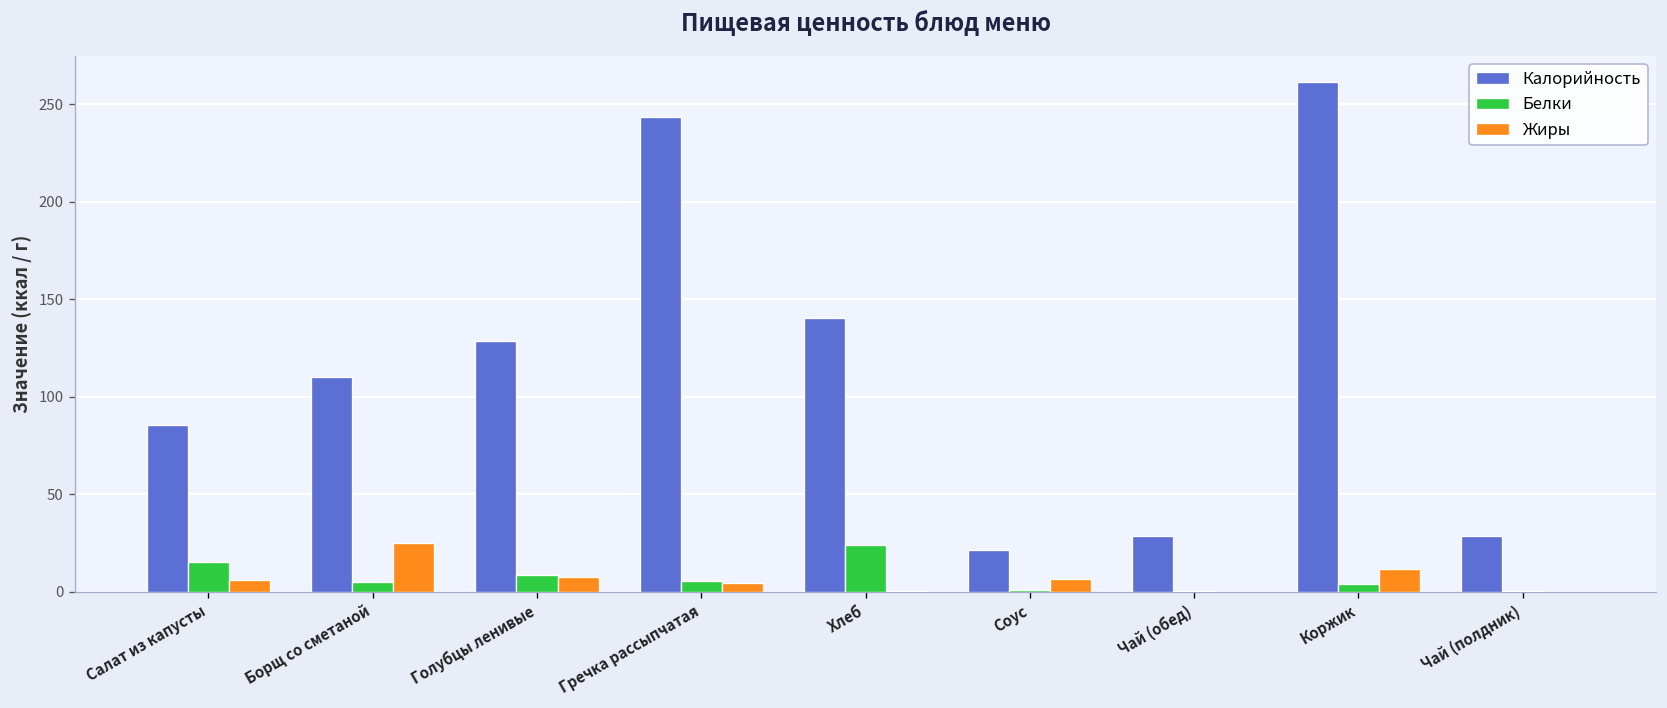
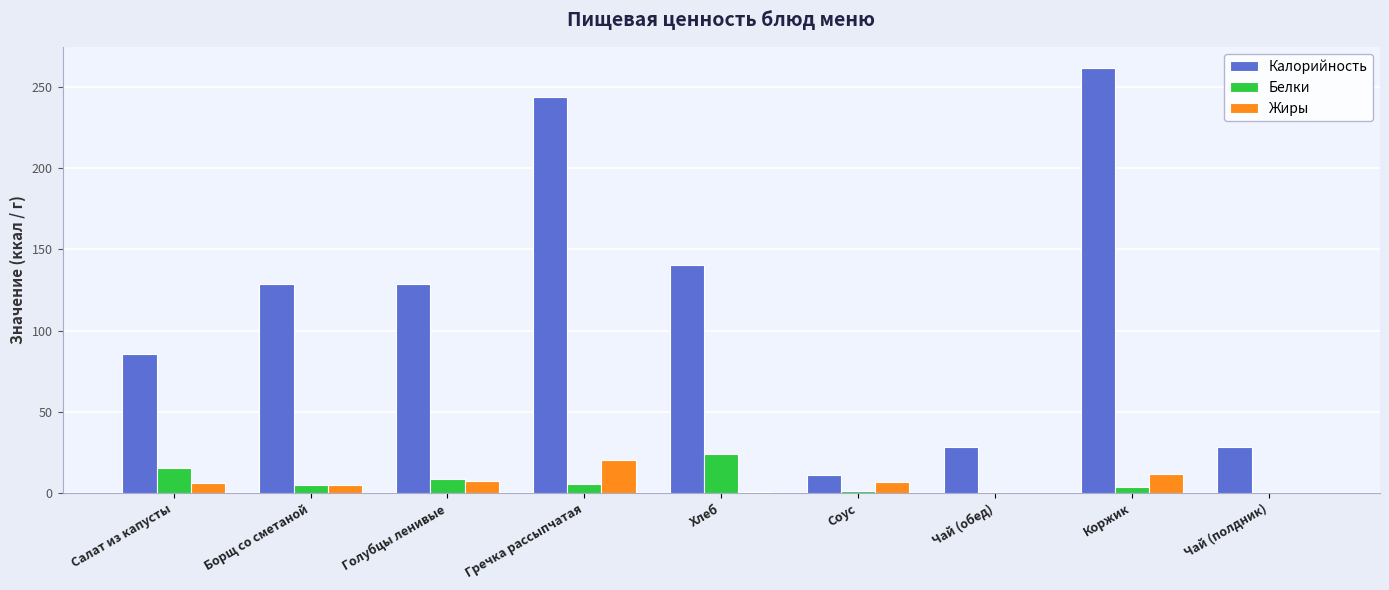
Калорийность, Борщ со сметаной: 110 -> 128
Жиры, Борщ со сметаной: 25 -> 5
Жиры, Гречка рассыпчатая: 4 -> 20
Калорийность, Соус: 21 -> 11
